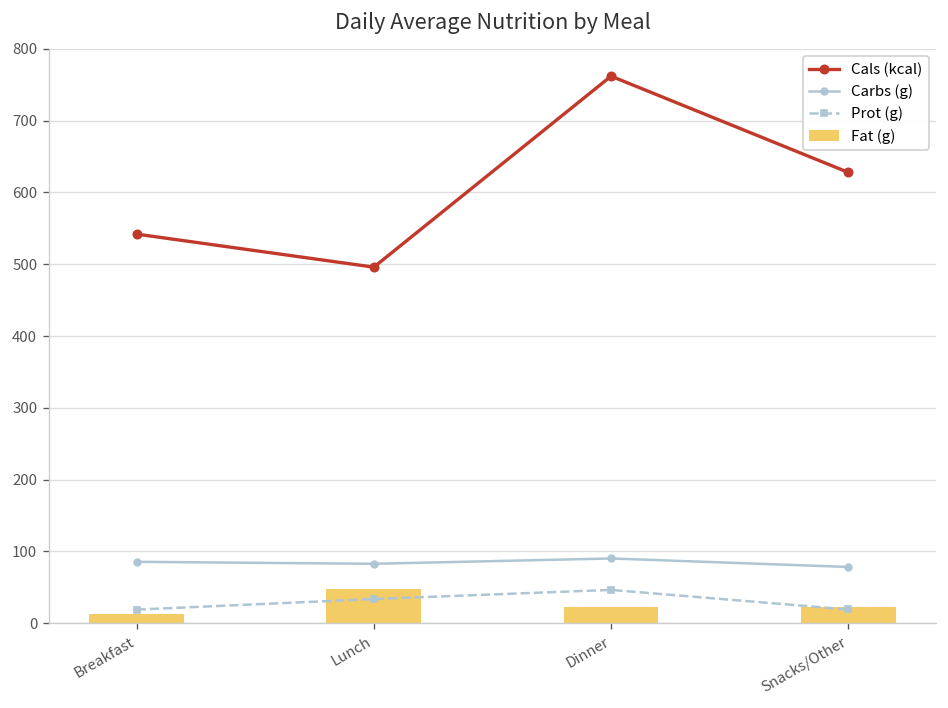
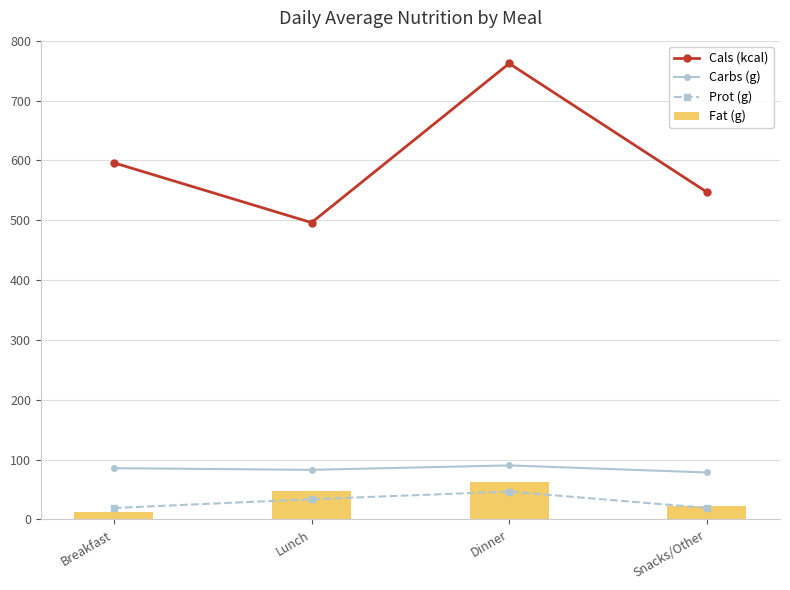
Cals (kcal), Breakfast: 540 -> 600
Fat (g), Dinner: 20 -> 60
Cals (kcal), Snacks/Other: 630 -> 550
